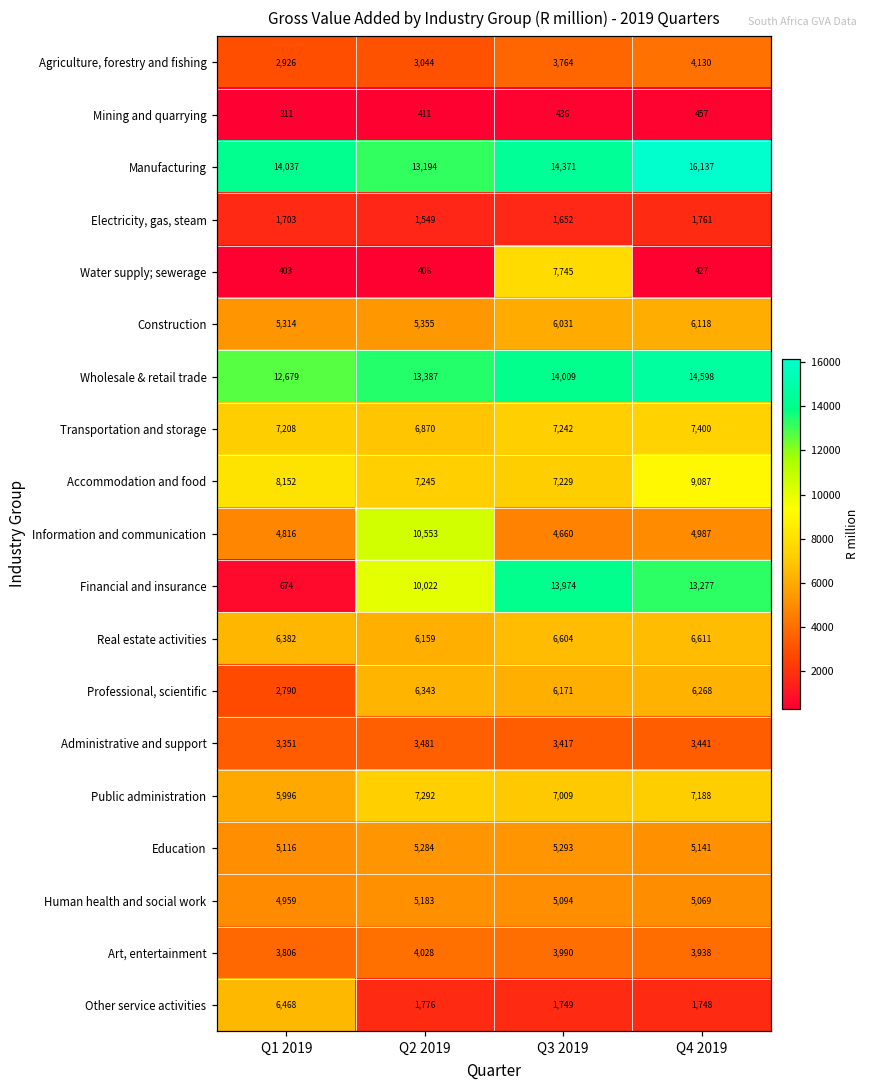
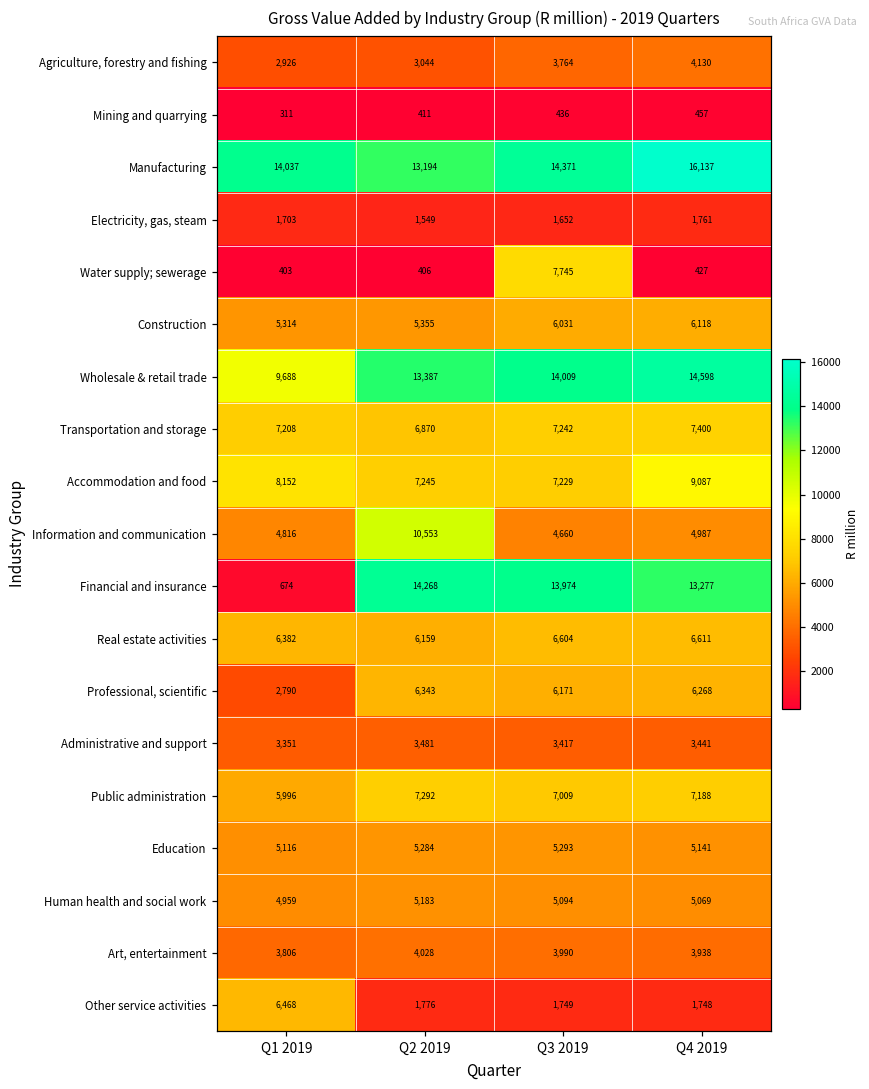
Wholesale & retail trade, Q1 2019: 12,679 -> 9,688
Financial and insurance, Q2 2019: 10,022 -> 14,268
